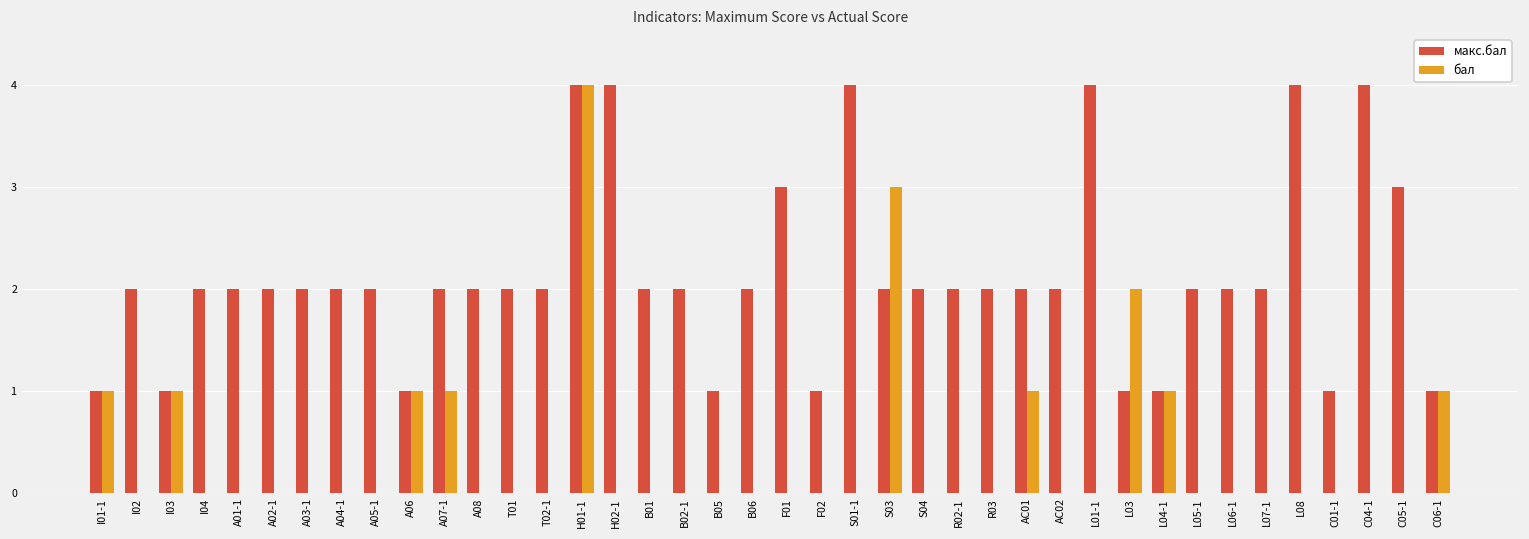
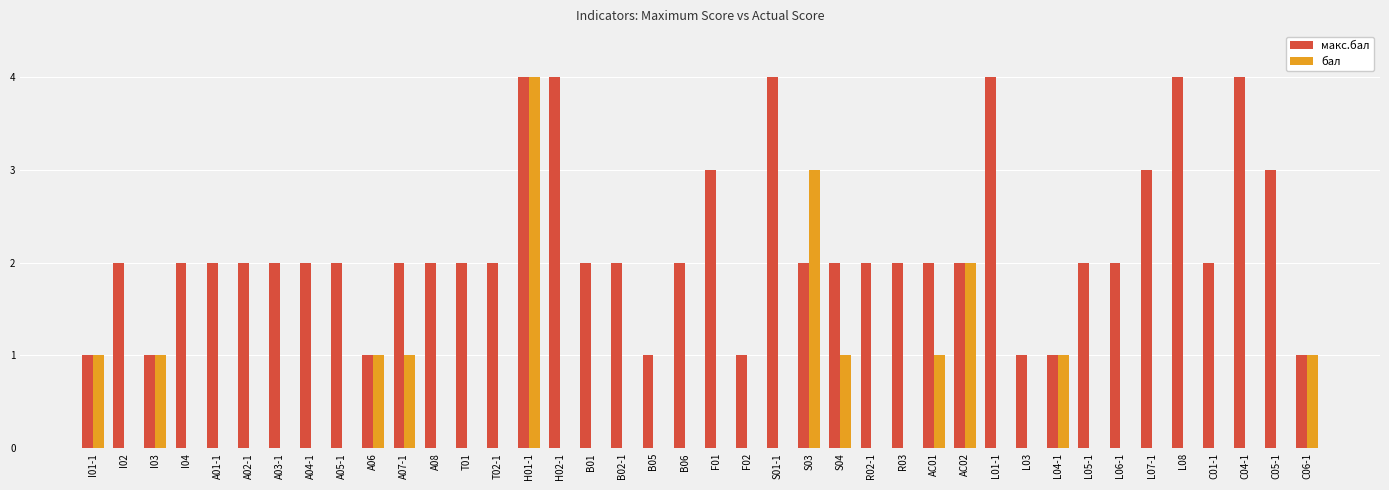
бал, S04: 0 -> 1
бал, AC02: 0 -> 2
бал, L03: 2 -> 0
макс.бал, L07-1: 2 -> 3
макс.бал, C01-1: 1 -> 2
